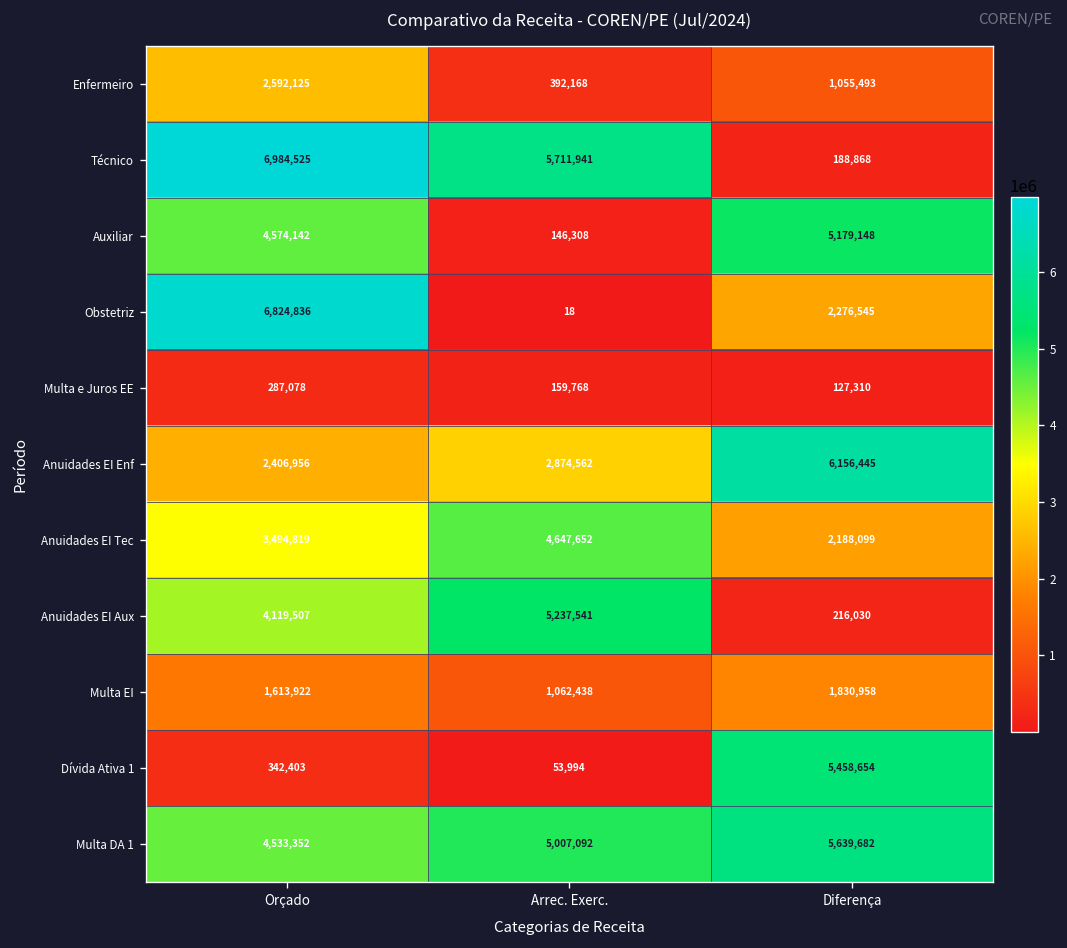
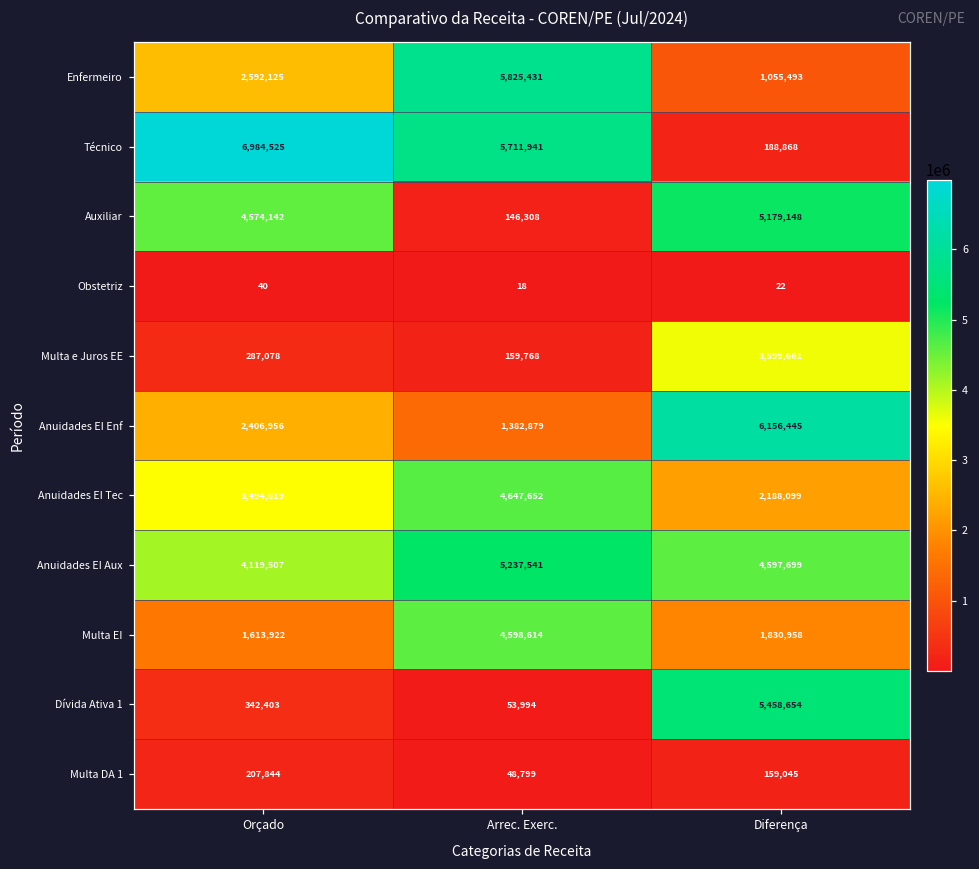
Enfermeiro, Arrec. Exerc.: 392,168 -> 5,825,431
Obstetriz, Orçado: 6,824,836 -> 40
Obstetriz, Diferença: 2,276,545 -> 22
Multa e Juros EE, Diferença: 127,310 -> 3,599,661
Anuidades EI Enf, Arrec. Exerc.: 2,874,562 -> 1,382,879
Anuidades EI Aux, Diferença: 216,030 -> 4,597,699
Multa EI, Arrec. Exerc.: 1,062,438 -> 4,598,614
Multa DA 1, Orçado: 4,533,352 -> 207,844
Multa DA 1, Arrec. Exerc.: 5,007,092 -> 48,799
Multa DA 1, Diferença: 5,639,682 -> 159,045
